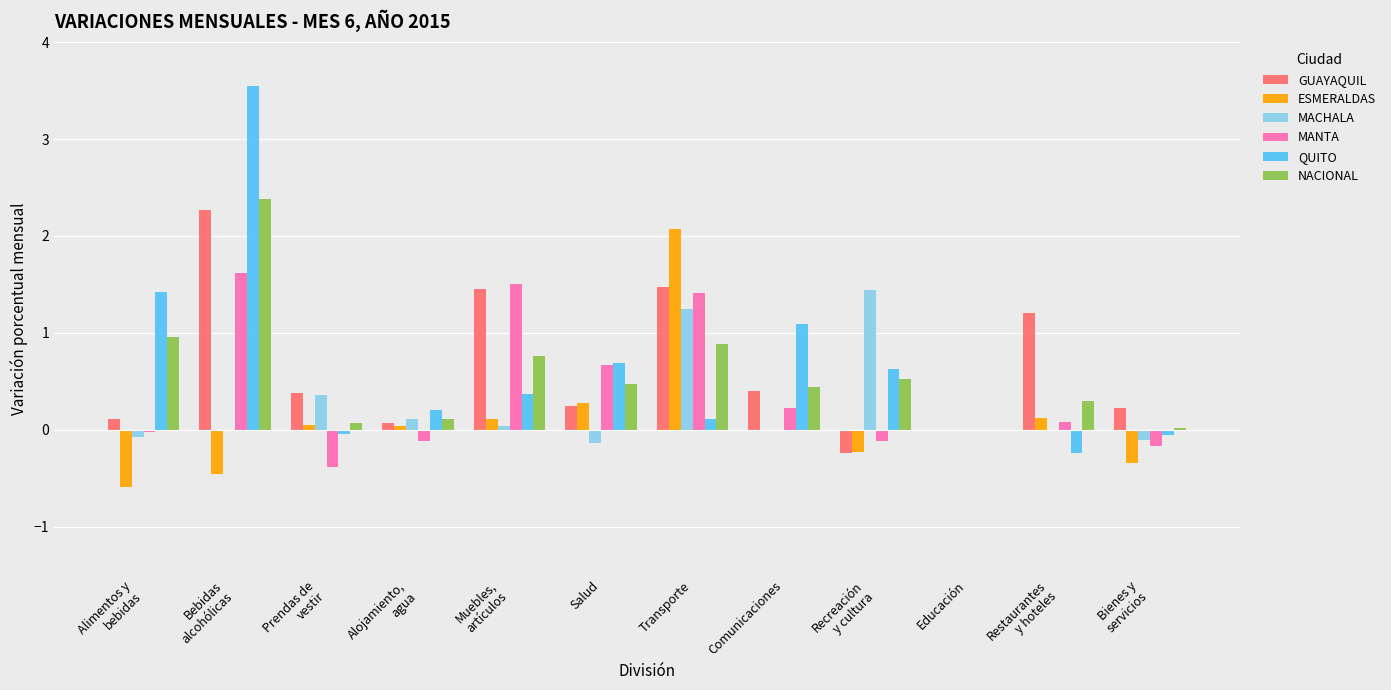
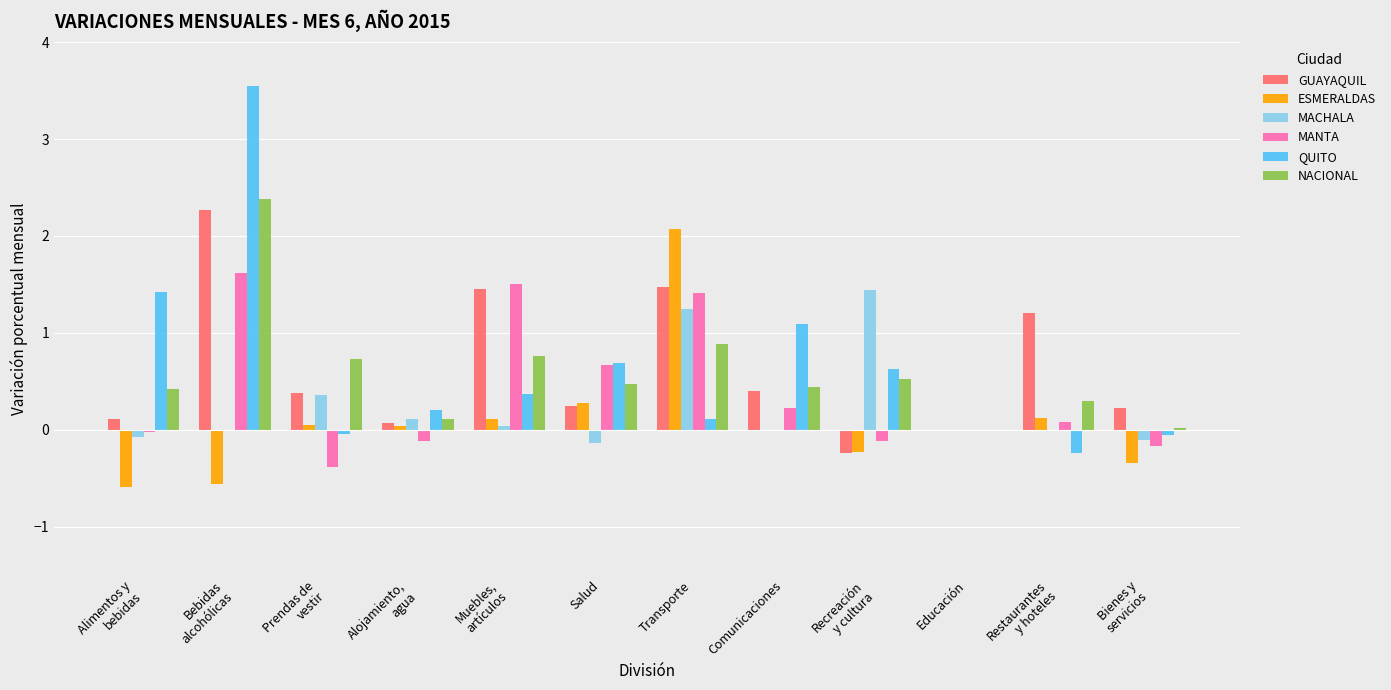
NACIONAL, Alimentos y bebidas: 1.0 -> 0.4
ESMERALDAS, Bebidas alcohólicas: -0.5 -> -0.6
NACIONAL, Prendas de vestir: 0.1 -> 0.7
